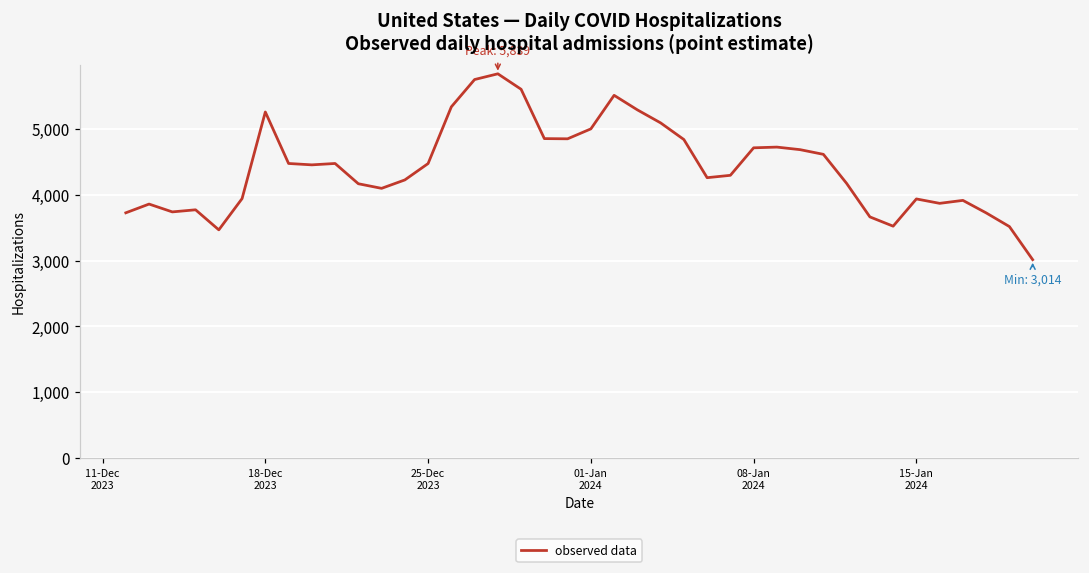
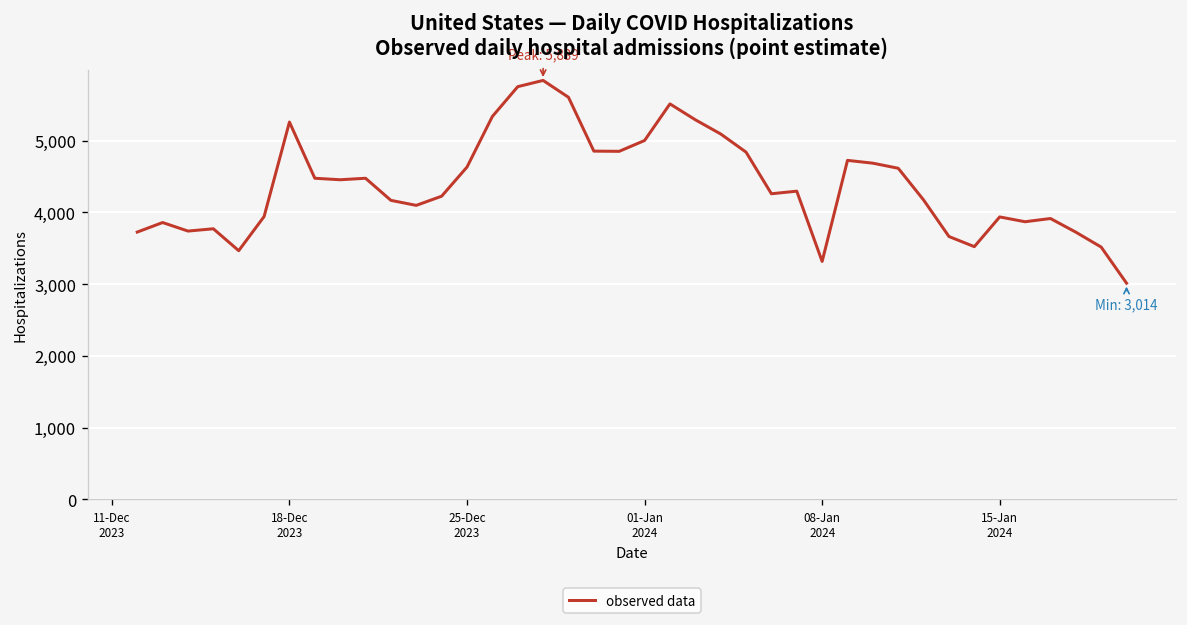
25-Dec 2023: 4,500 -> 4,600
08-Jan 2024: 4,700 -> 3,300
